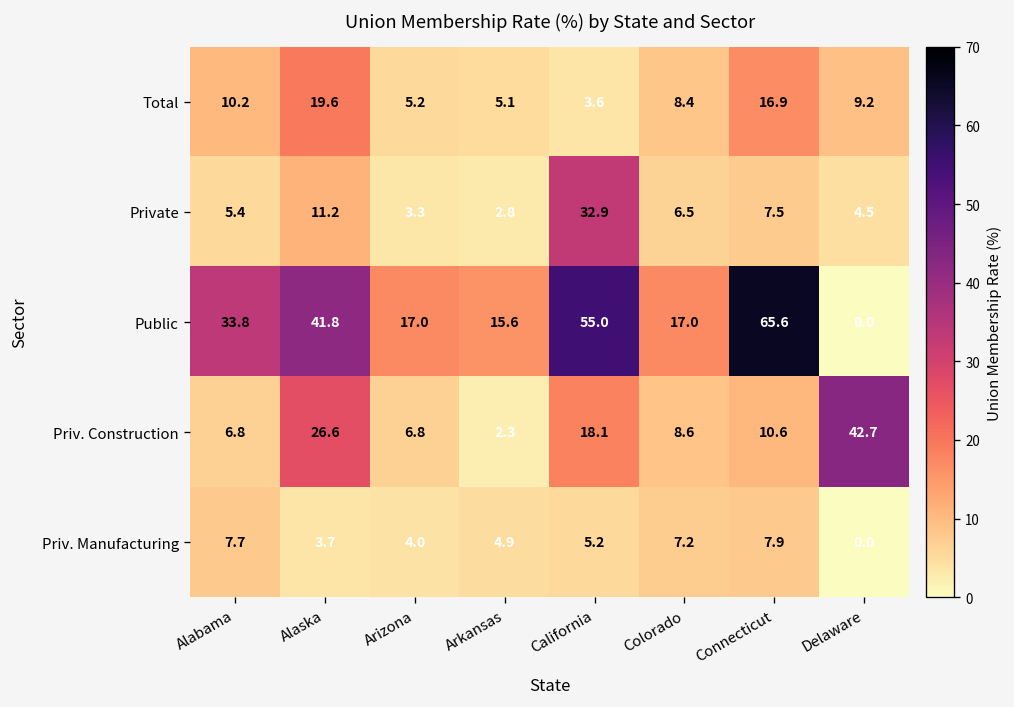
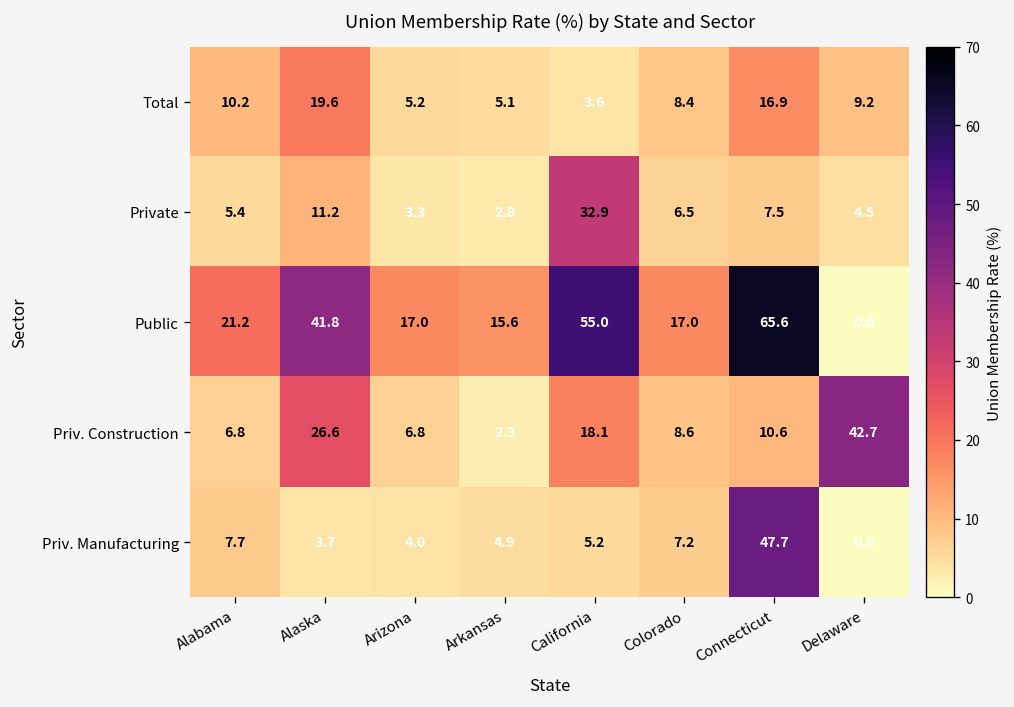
Public, Alabama: 33.8 -> 21.2
Priv. Manufacturing, Connecticut: 7.9 -> 47.7
